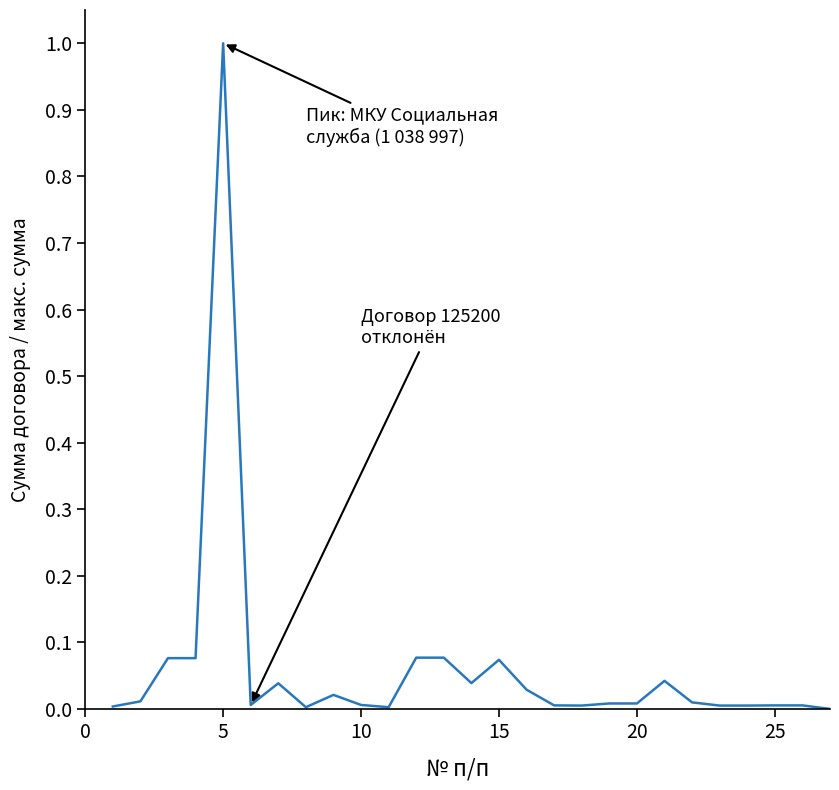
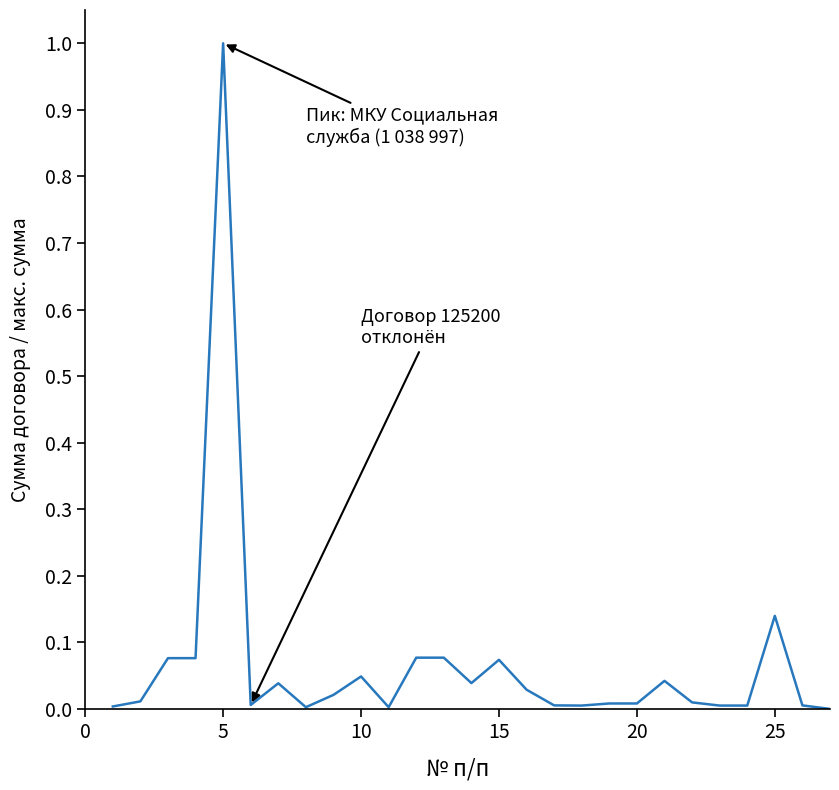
10: 0.01 -> 0.05
25: 0.01 -> 0.14
